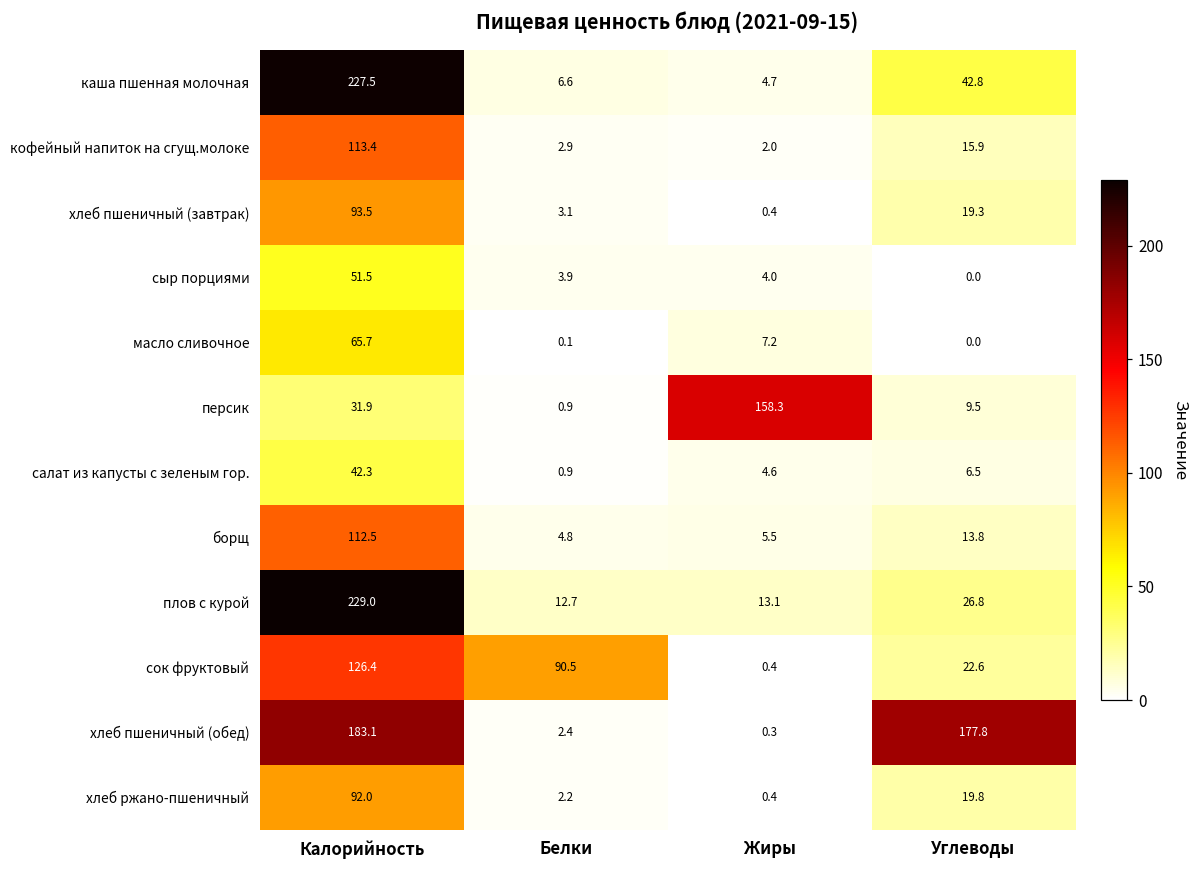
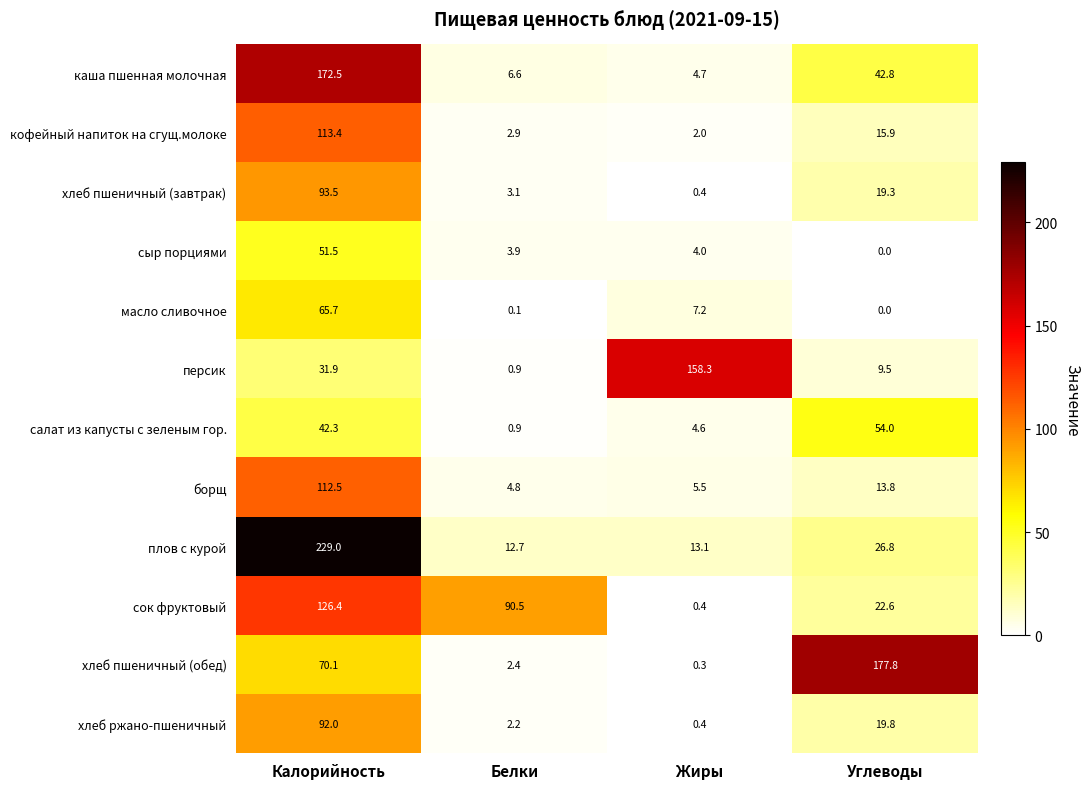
каша пшенная молочная, Калорийность: 227.5 -> 172.5
салат из капусты с зеленым гор., Углеводы: 6.5 -> 54.0
хлеб пшеничный (обед), Калорийность: 183.1 -> 70.1
